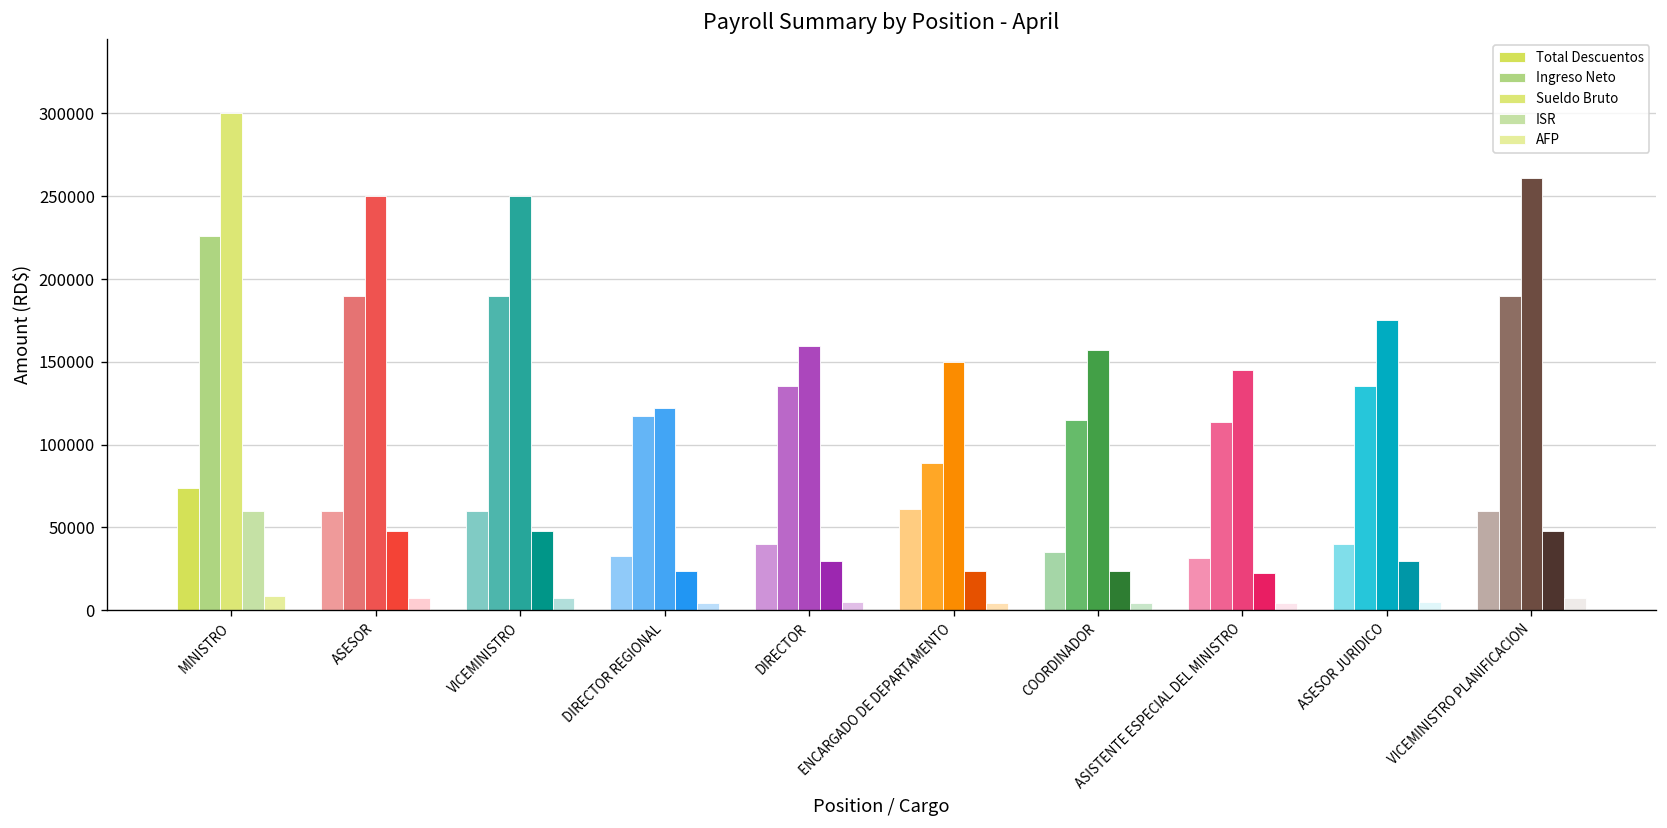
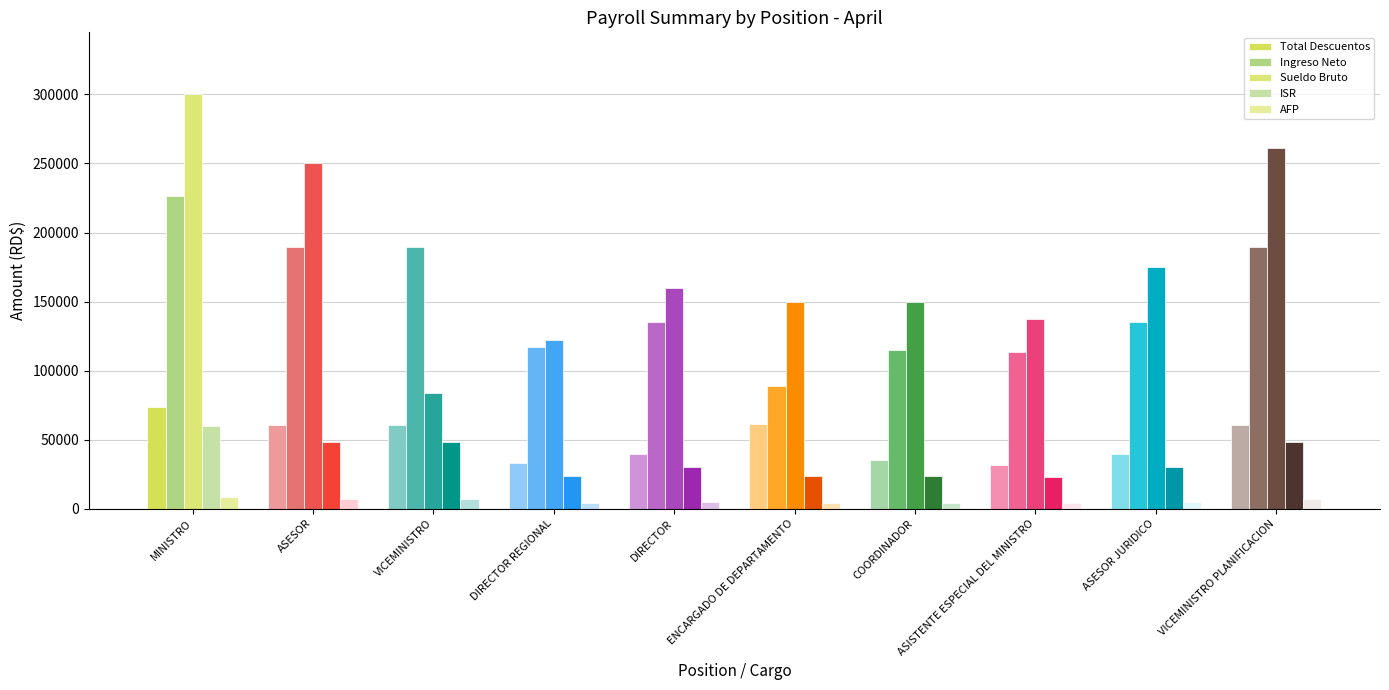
VICEMINISTRO: 250000 -> 84000
COORDINADOR: 157000 -> 150000
ASISTENTE ESPECIAL DEL MINISTRO: 145000 -> 137000
